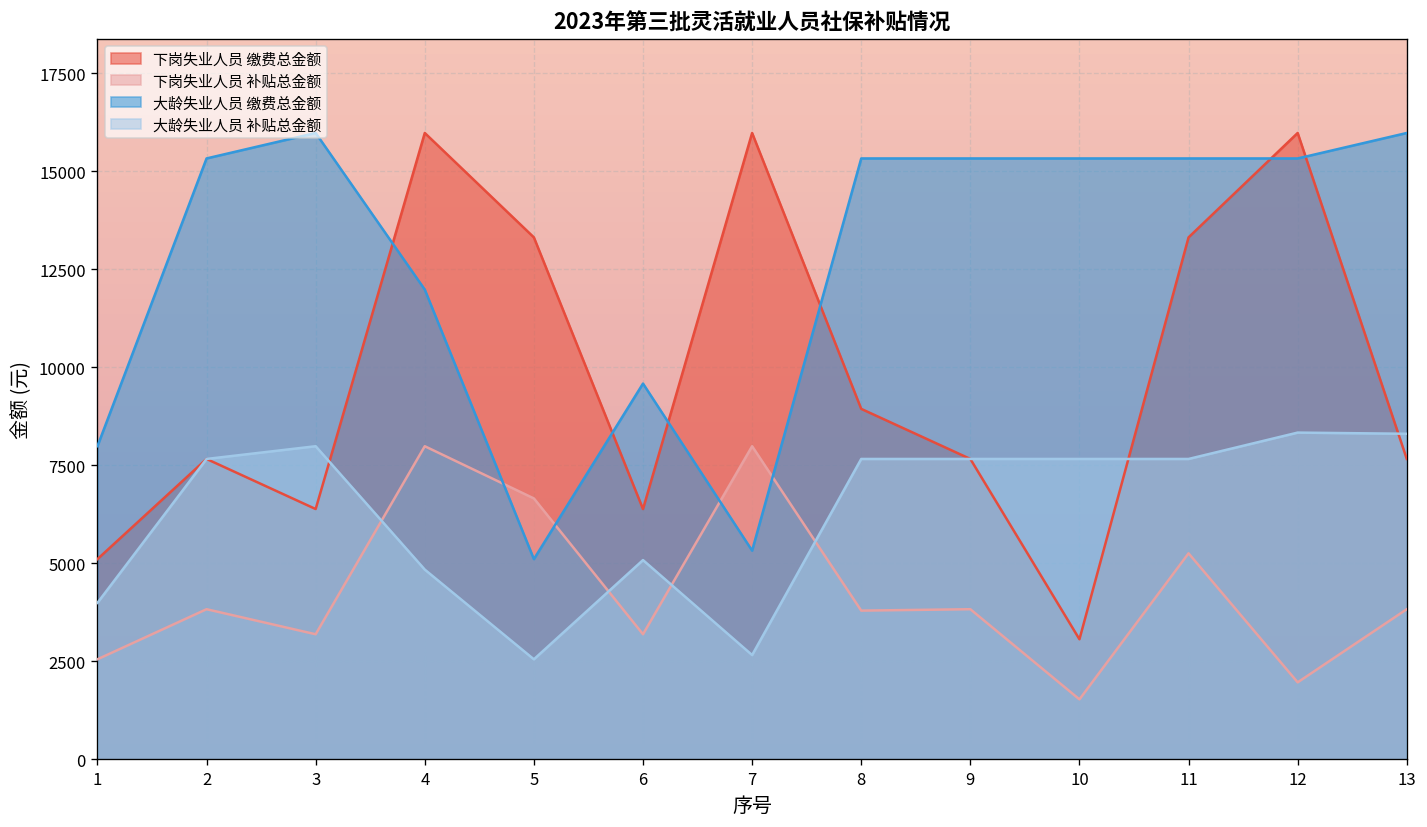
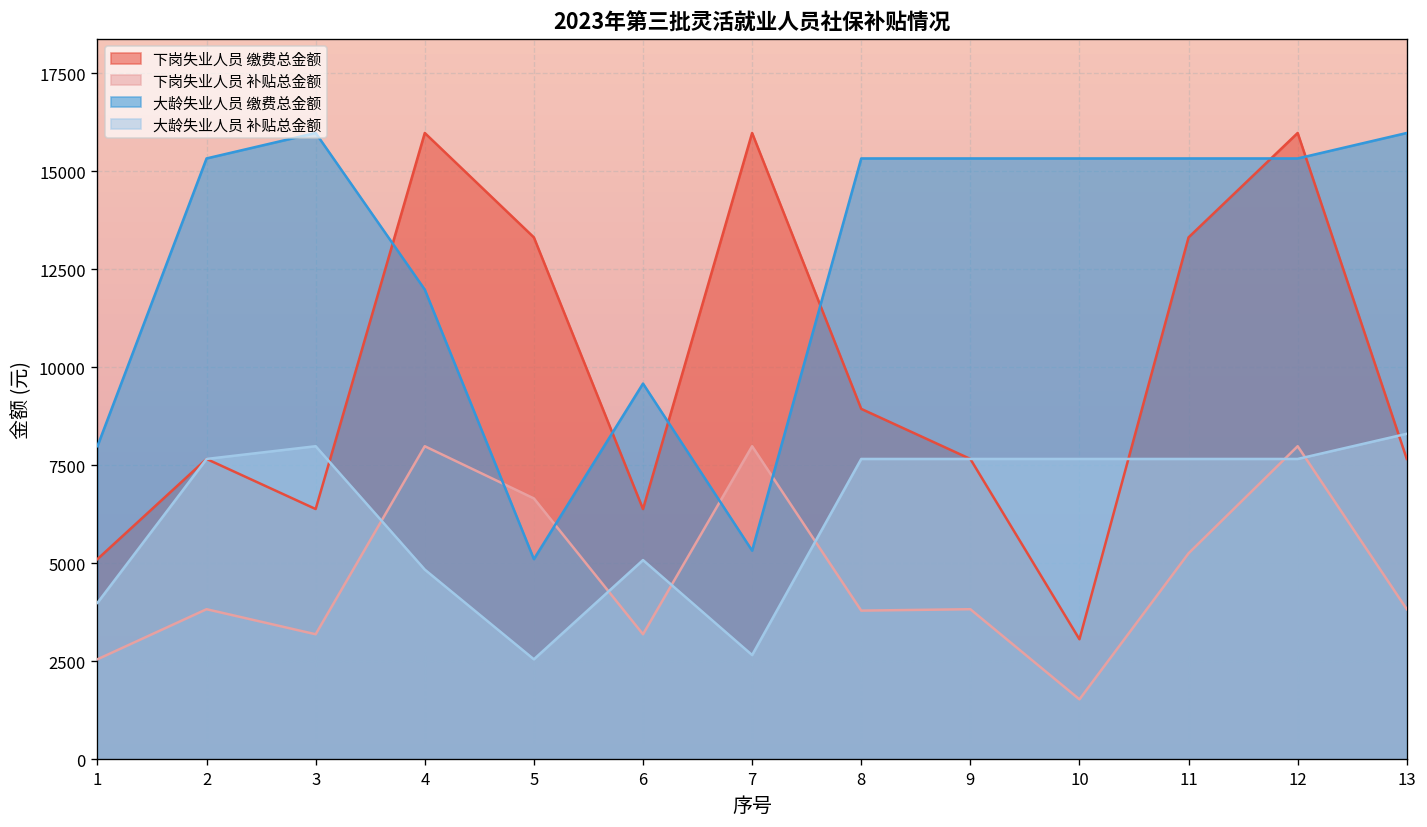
下岗失业人员 补贴总金额, 12: 2000 -> 8000
大龄失业人员 补贴总金额, 12: 8300 -> 7700
